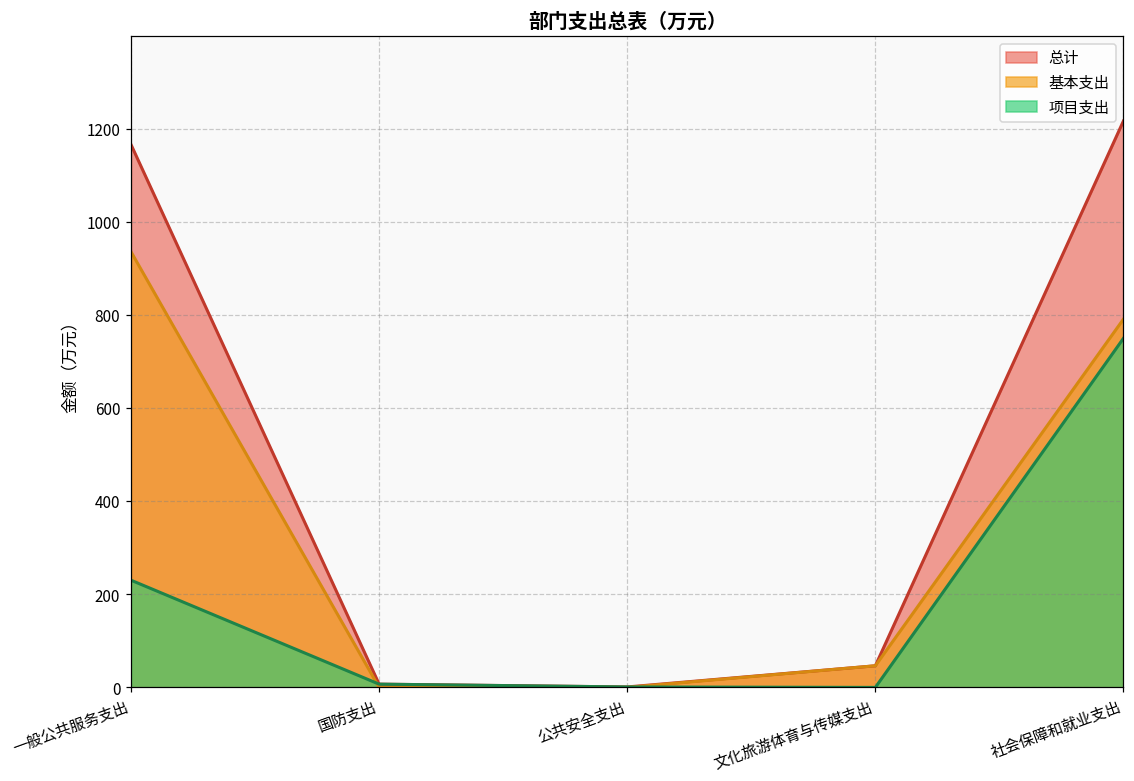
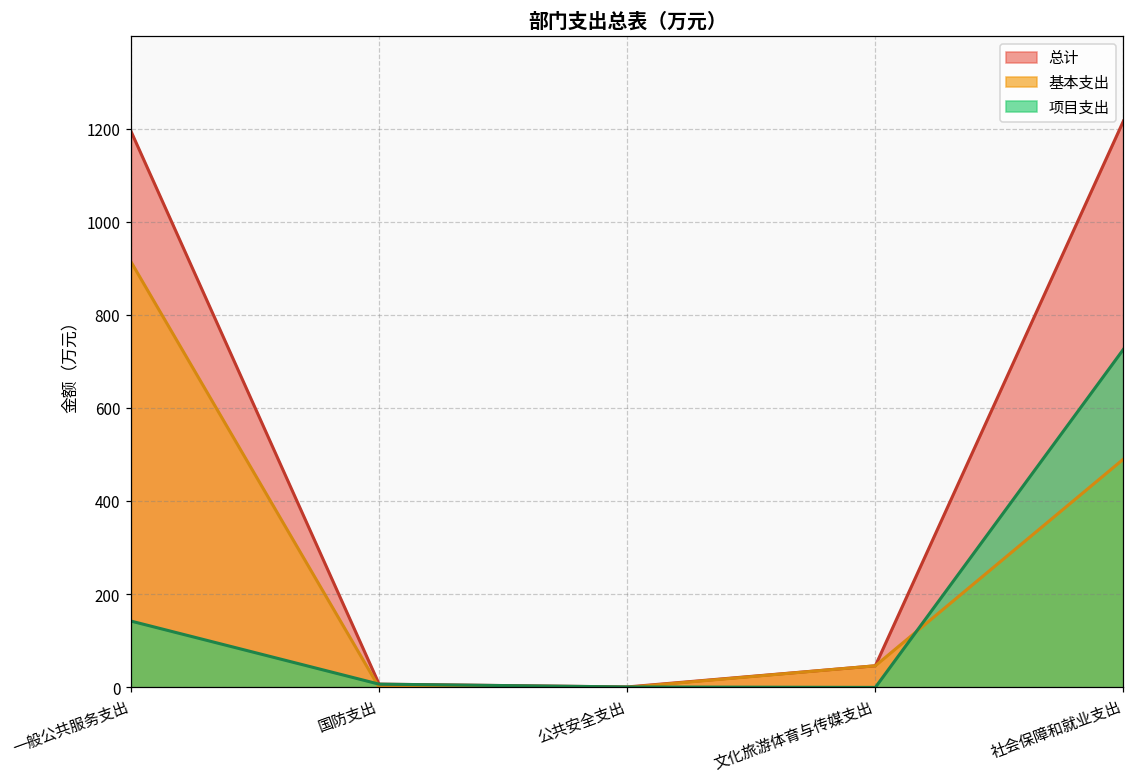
总计, 一般公共服务支出: 1170 -> 1190
基本支出, 一般公共服务支出: 940 -> 910
项目支出, 一般公共服务支出: 230 -> 140
基本支出, 社会保障和就业支出: 790 -> 490
项目支出, 社会保障和就业支出: 750 -> 730
